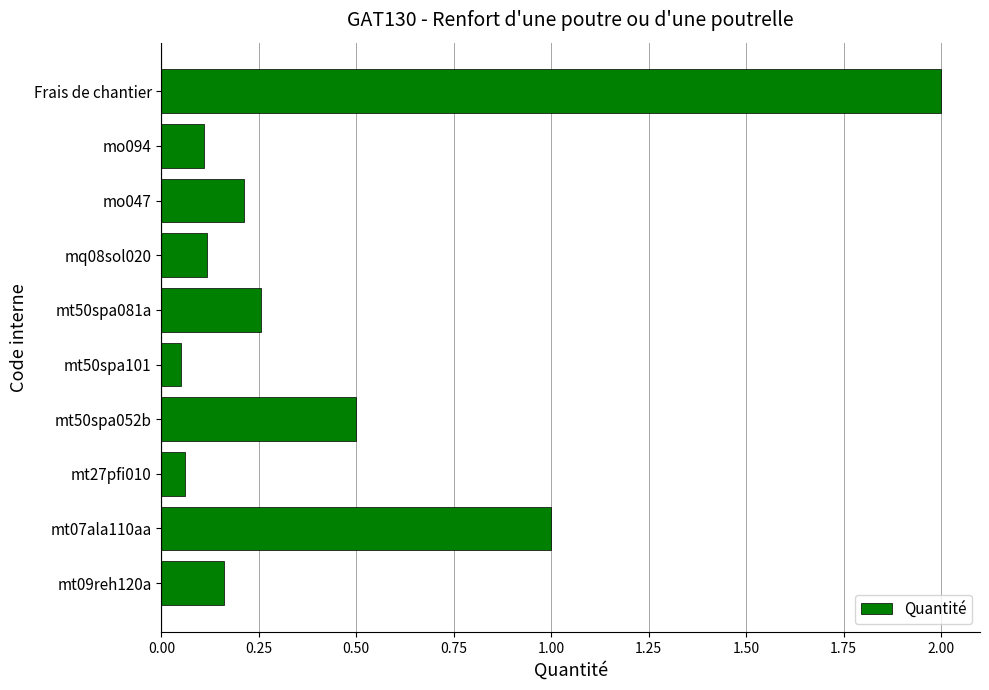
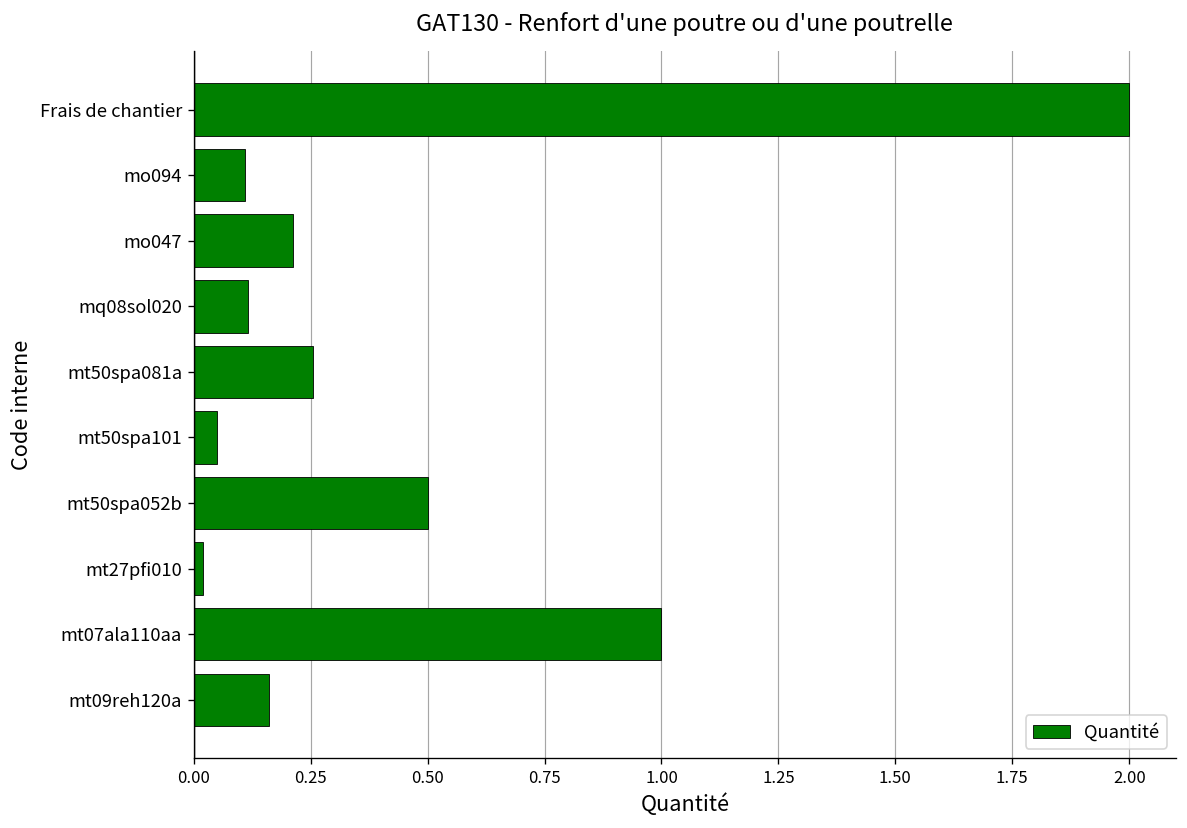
mt27pfi010: 0.06 -> 0.02
